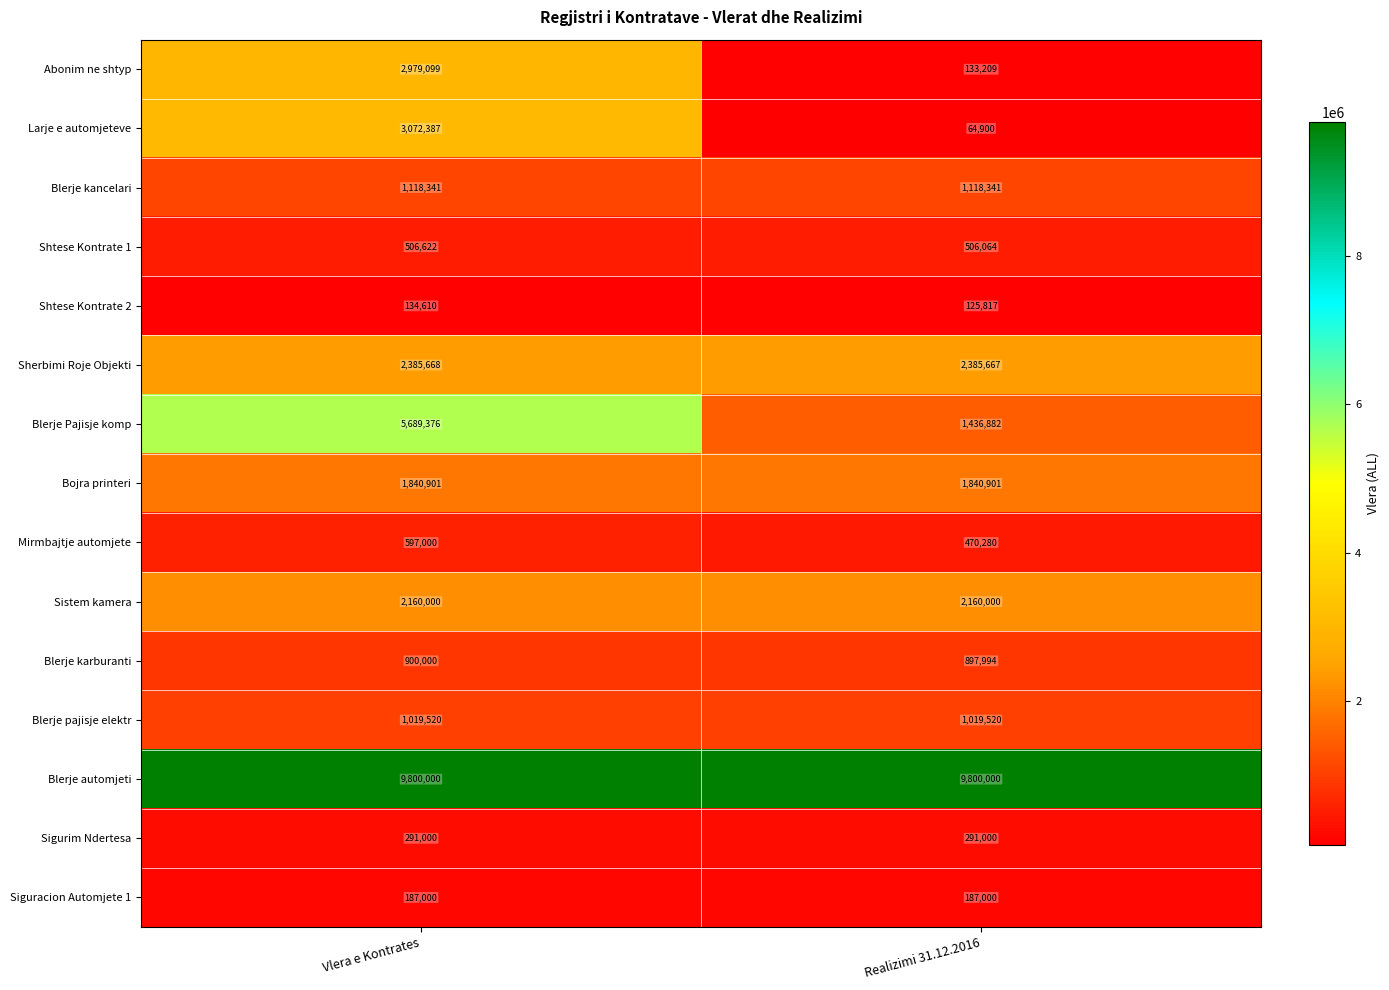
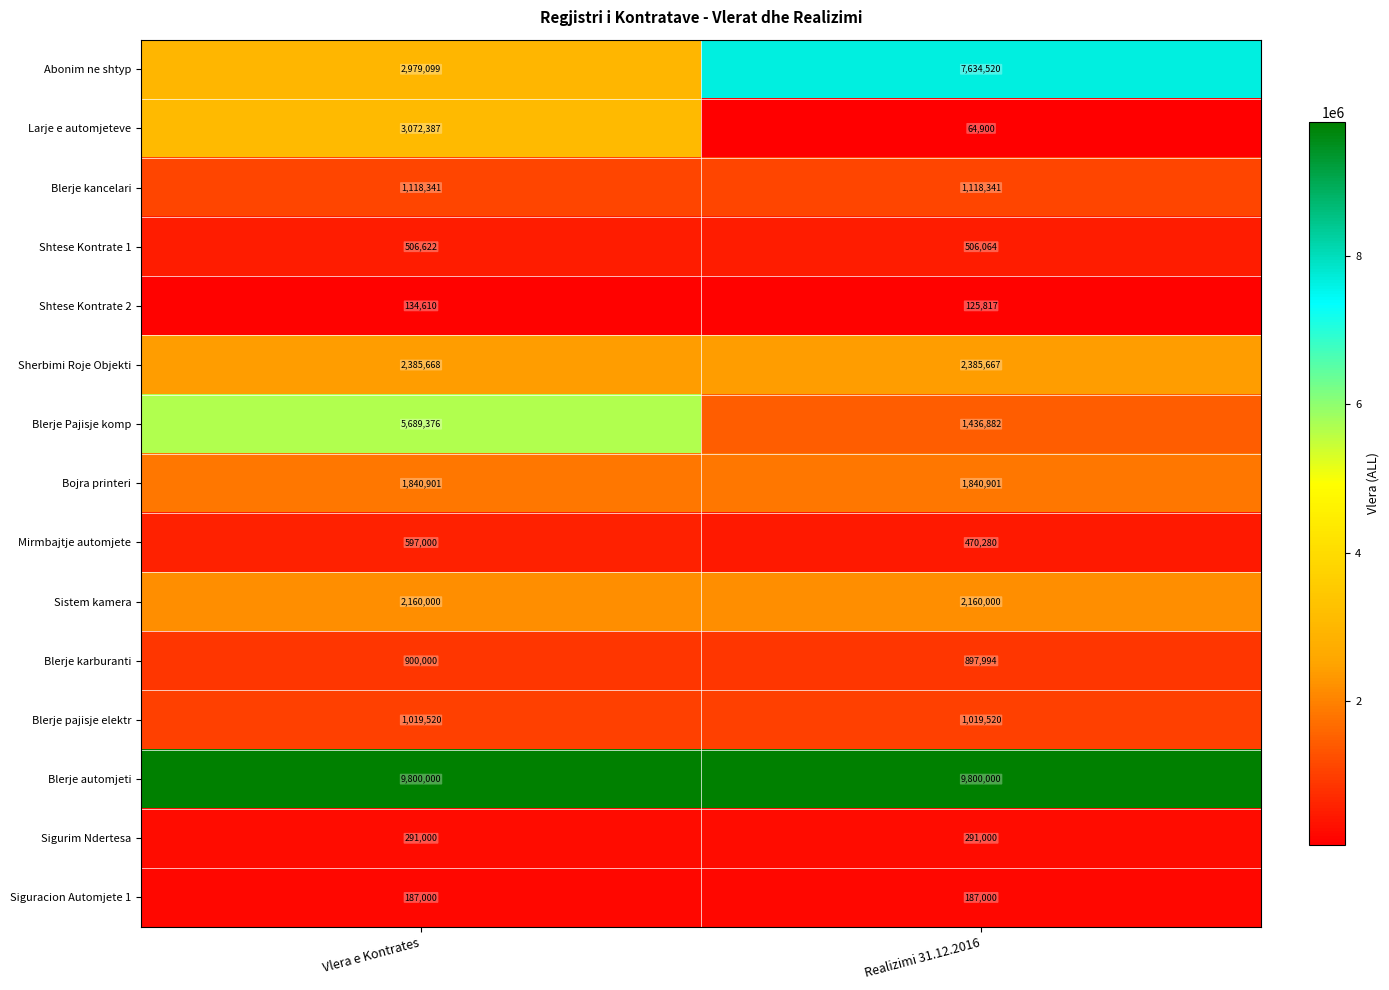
Abonim ne shtyp, Realizimi 31.12.2016: 133,209 -> 7,634,520
